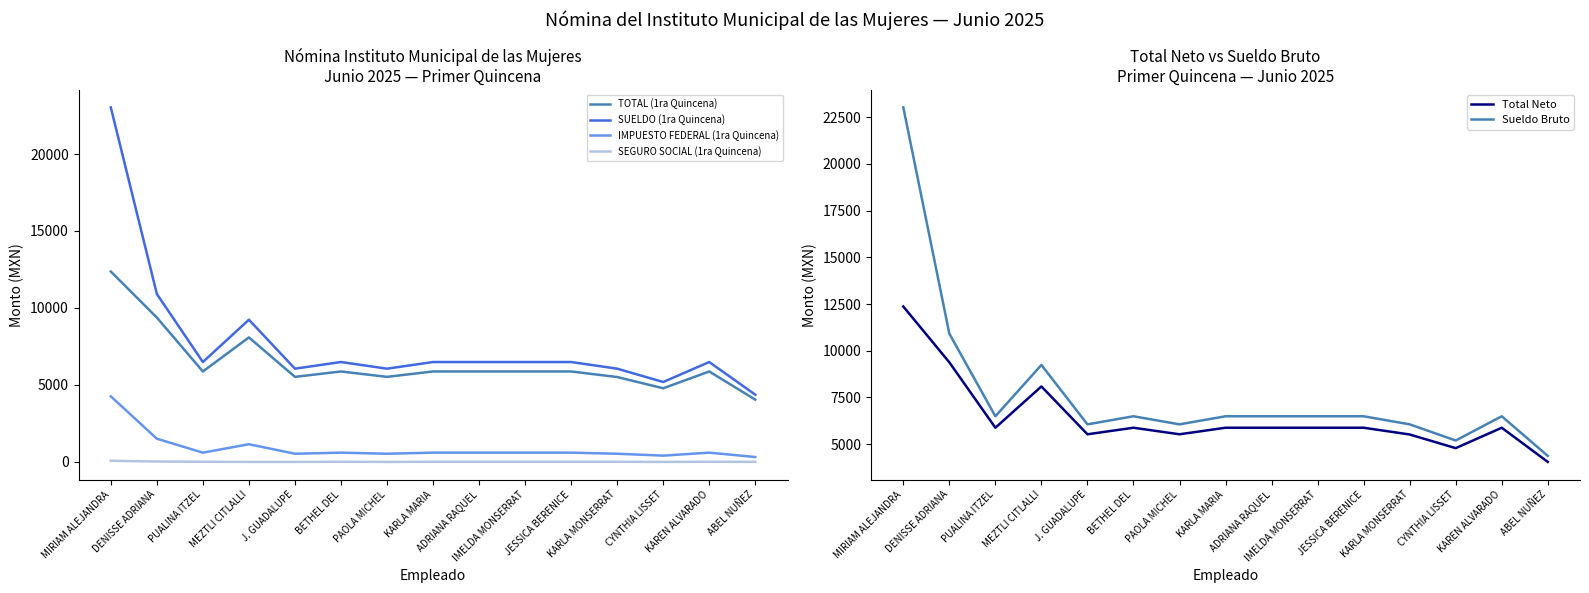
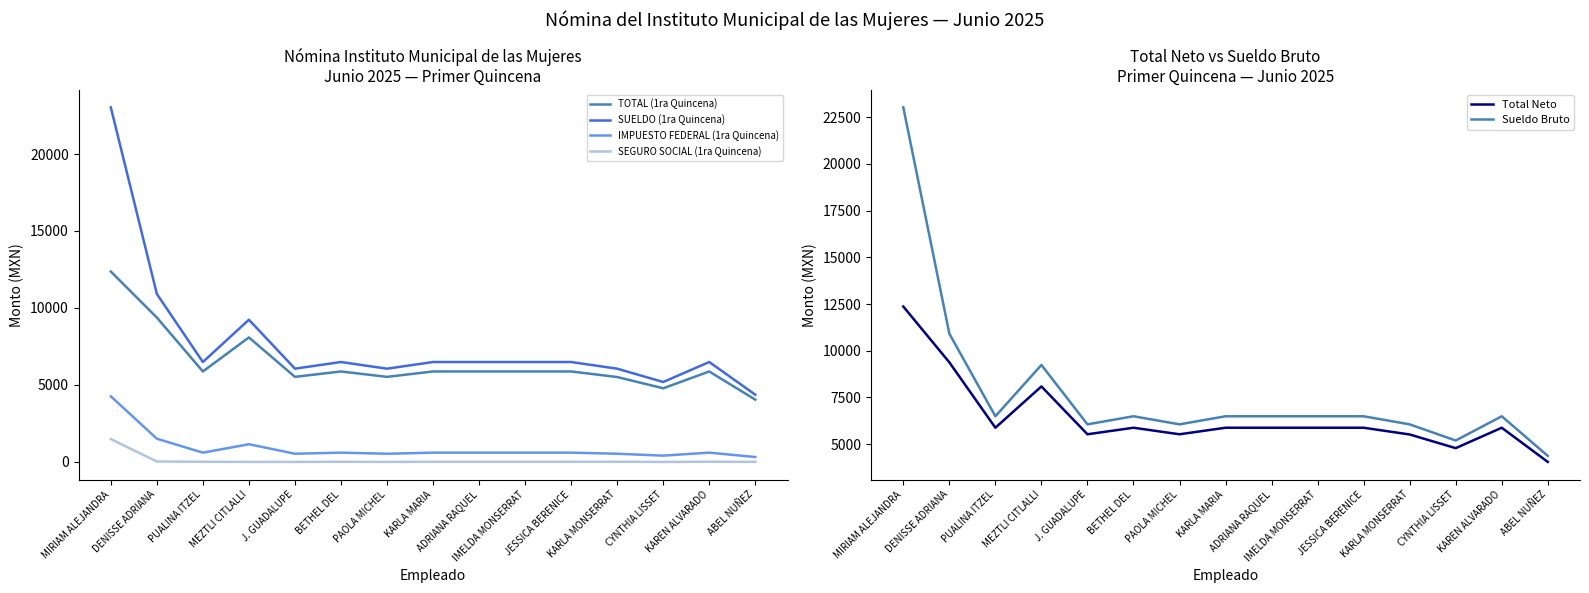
Nómina Instituto Municipal de las Mujeres Junio 2025 — Primer Quincena, SEGURO SOCIAL (1ra Quincena), MIRIAM ALEJANDRA: 100 -> 1500
